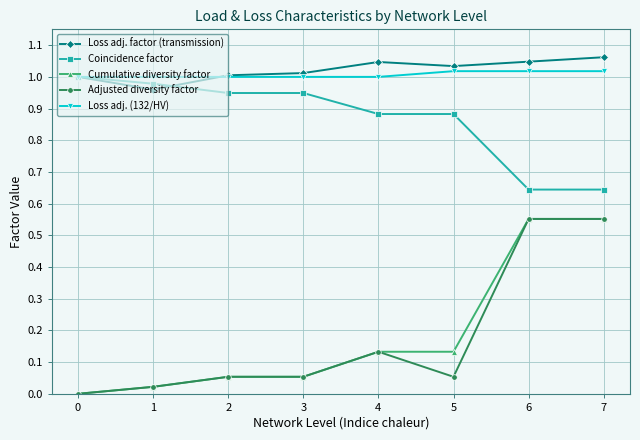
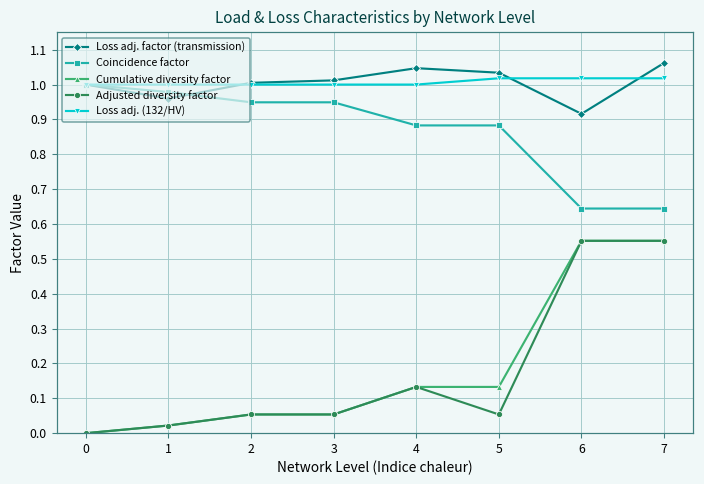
Loss adj. factor (transmission), 6: 1.05 -> 0.92
